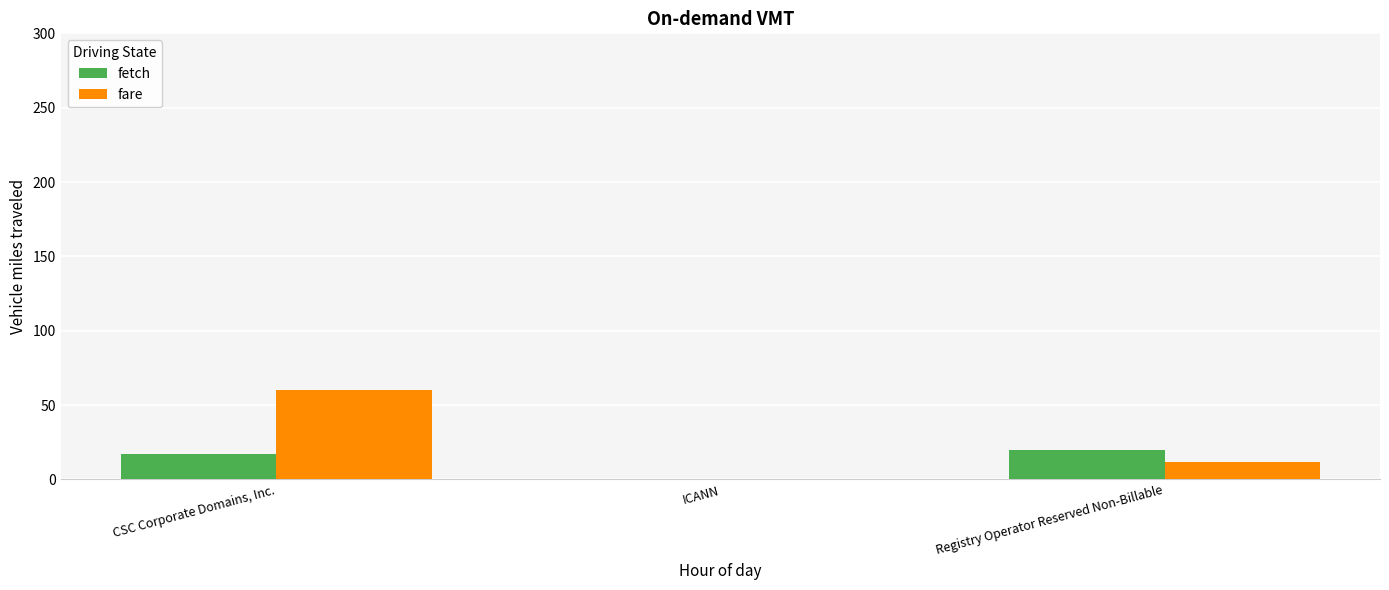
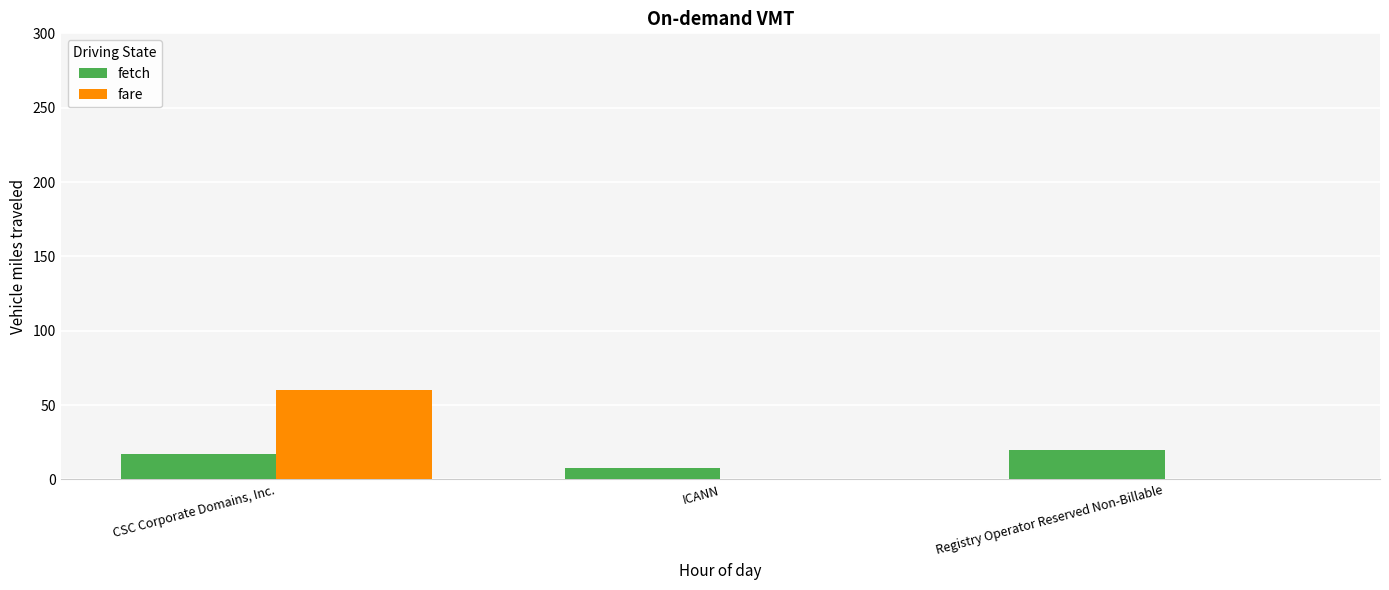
fetch, ICANN: 0 -> 8
fare, Registry Operator Reserved Non-Billable: 12 -> 0
